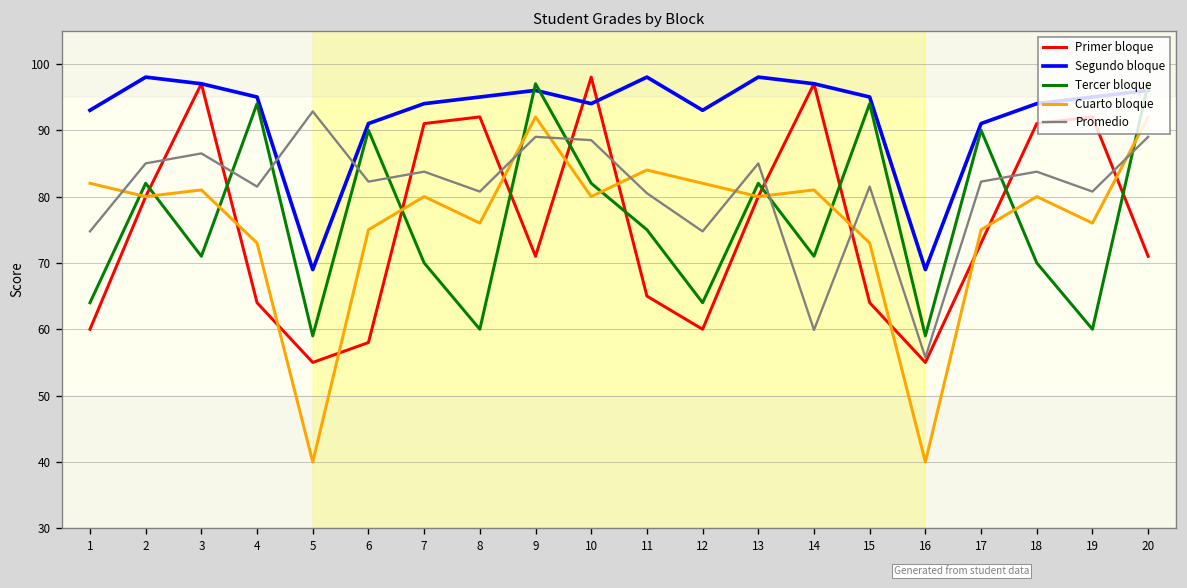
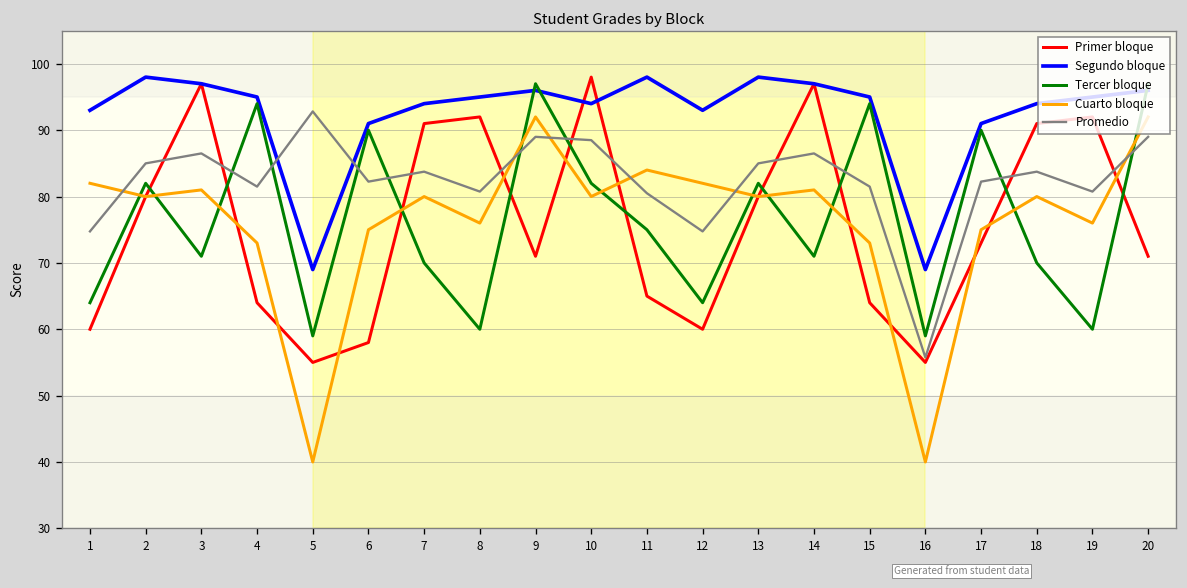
Promedio, 14: 60 -> 87
